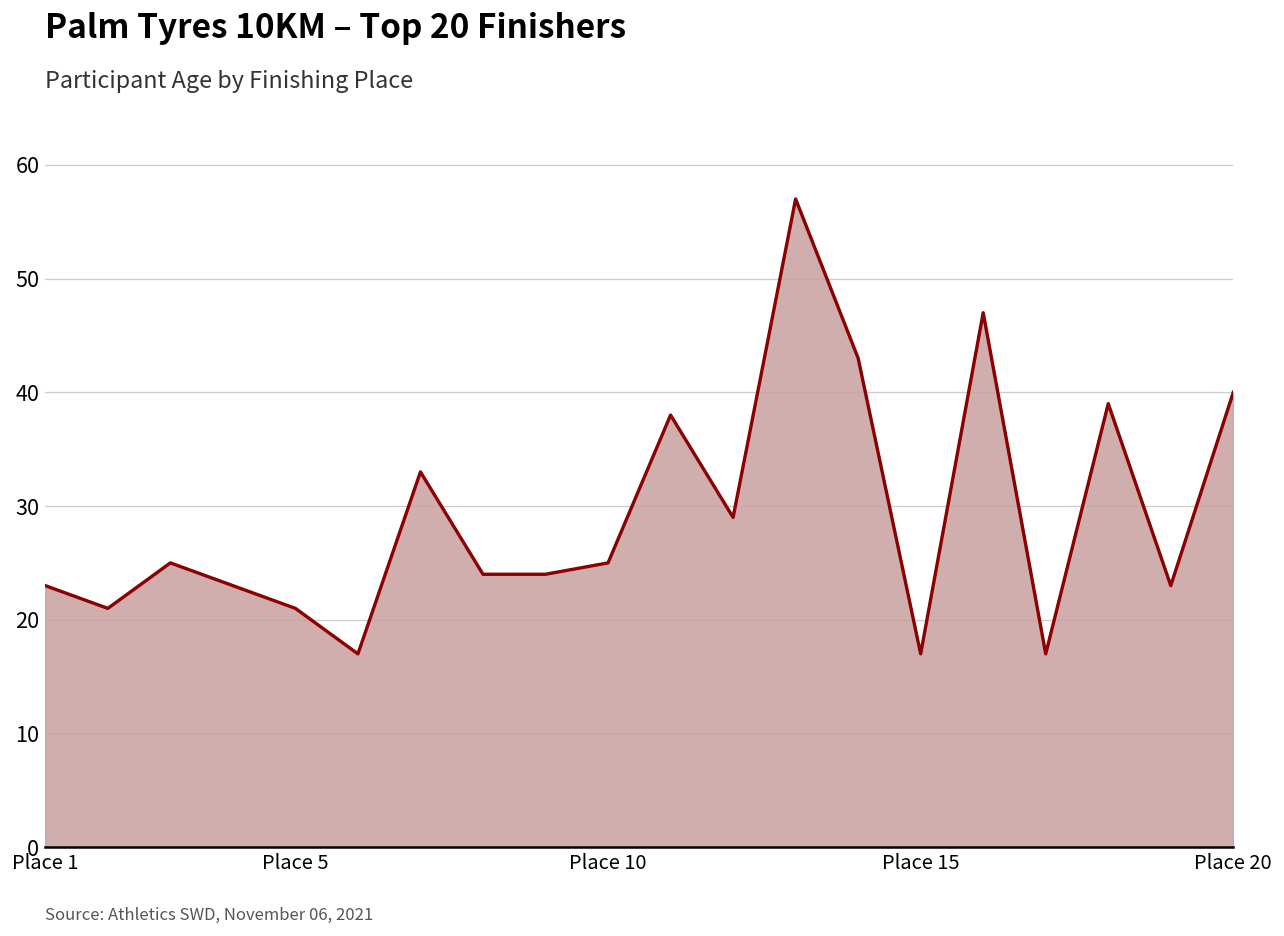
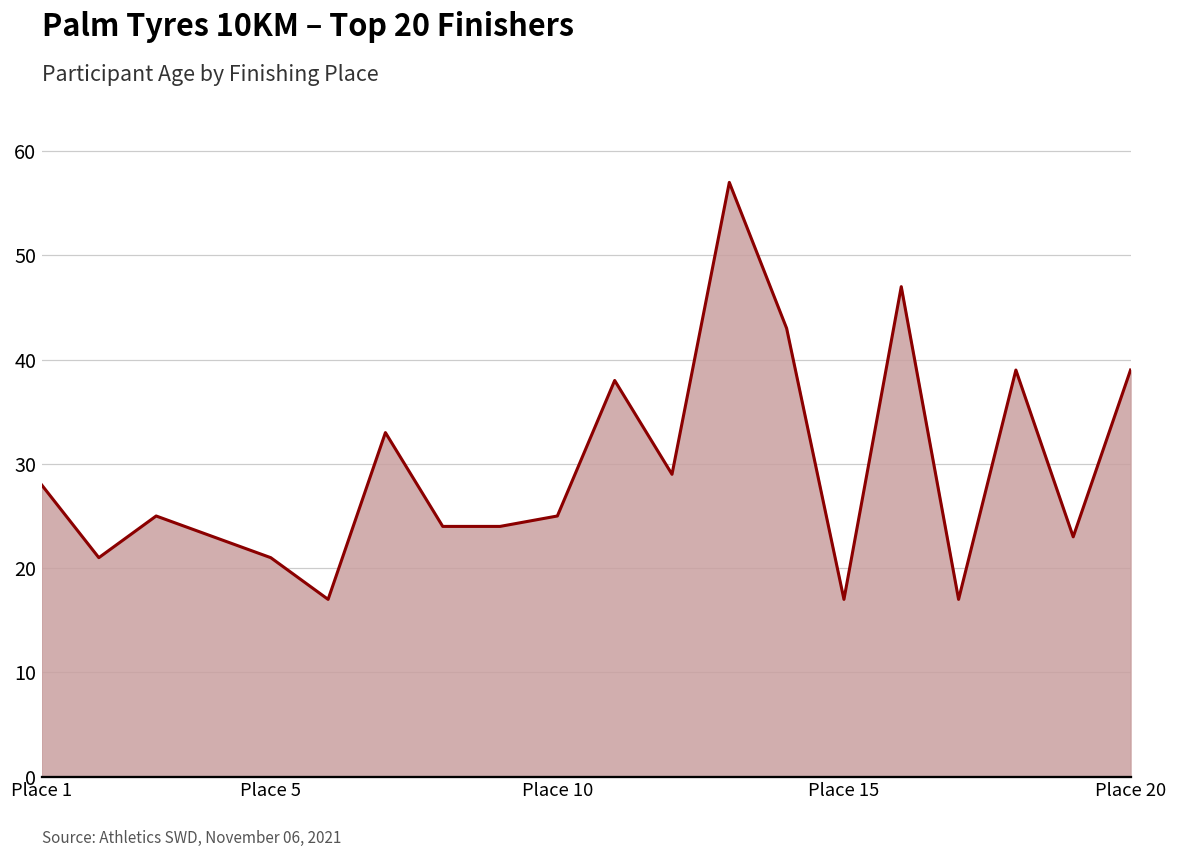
Place 1: 23 -> 28
Place 20: 40 -> 39
